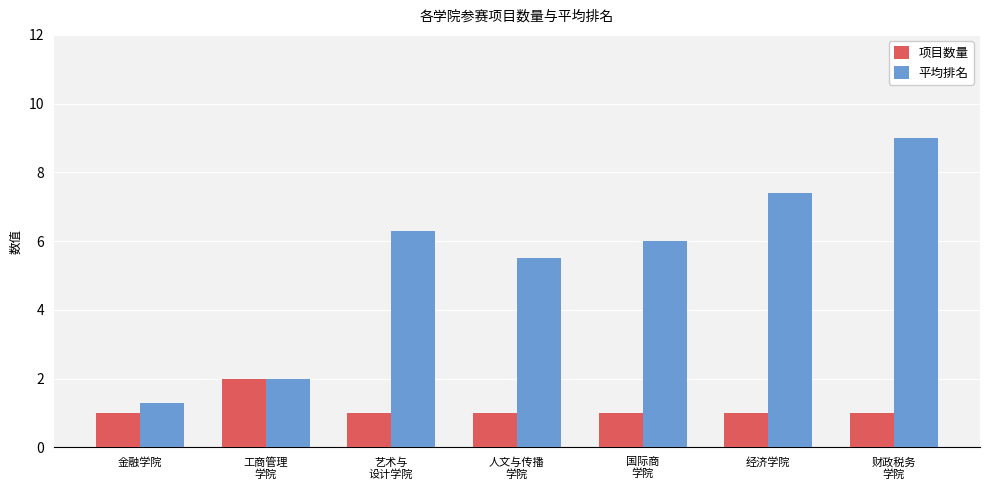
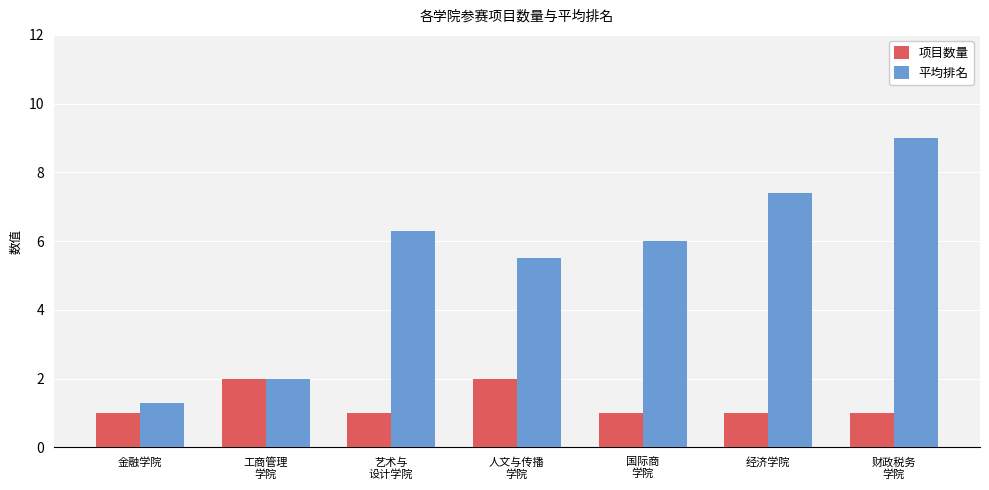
项目数量, 人文与传播 学院: 1 -> 2
